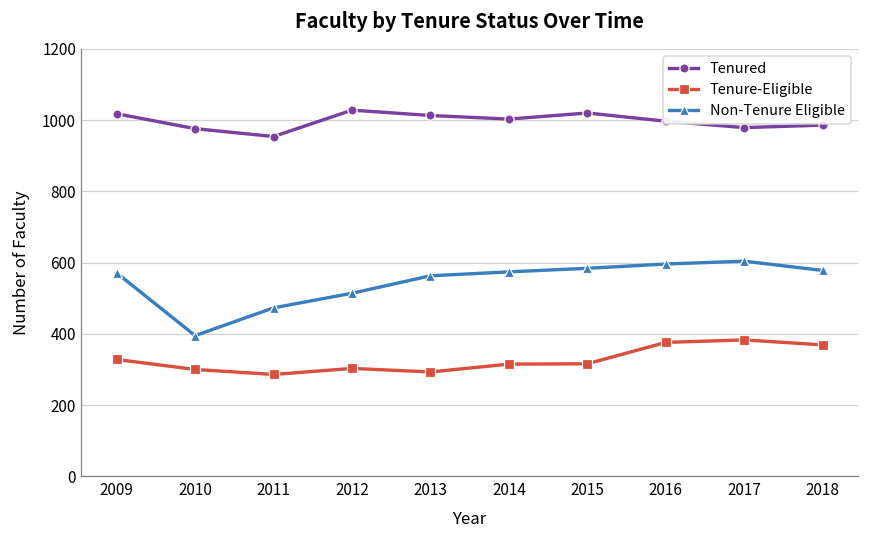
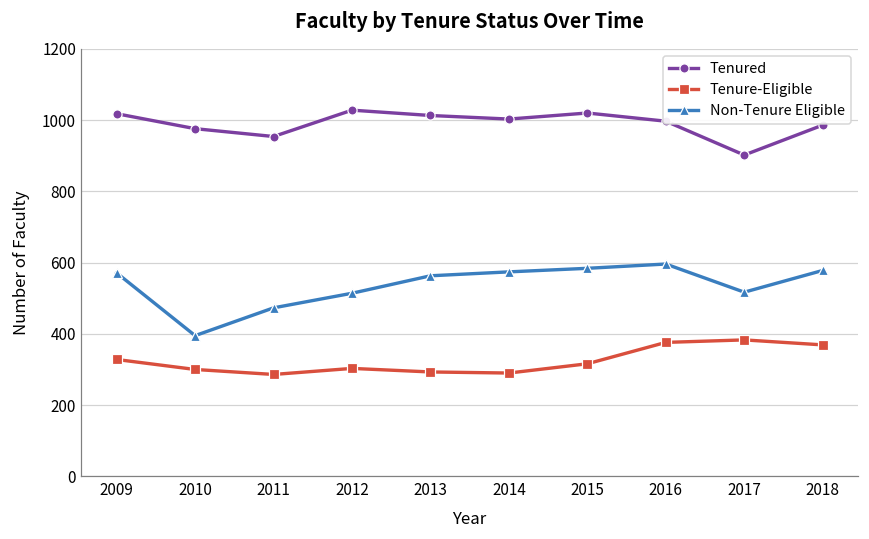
Tenure-Eligible, 2014: 320 -> 290
Tenured, 2017: 980 -> 900
Non-Tenure Eligible, 2017: 600 -> 520
